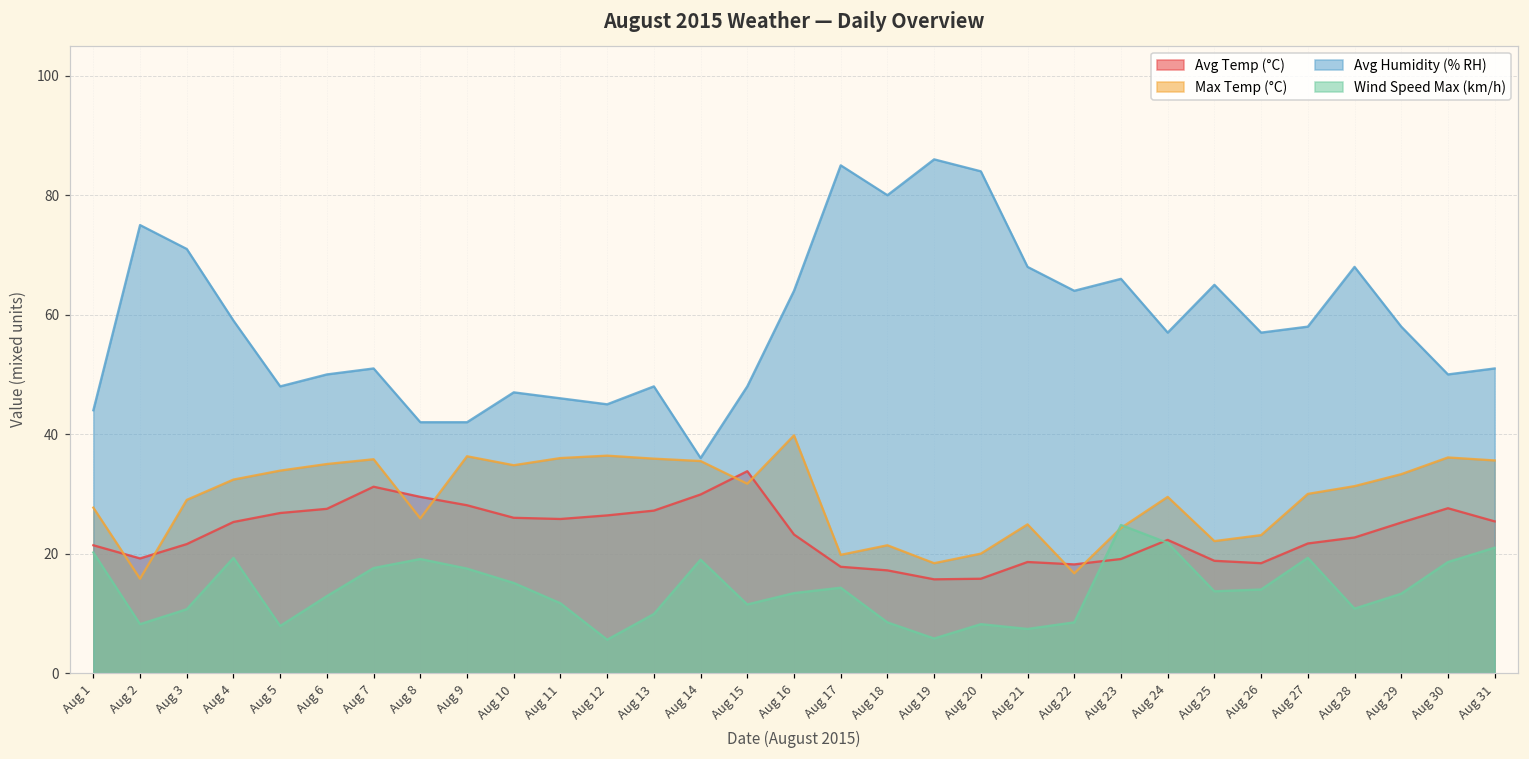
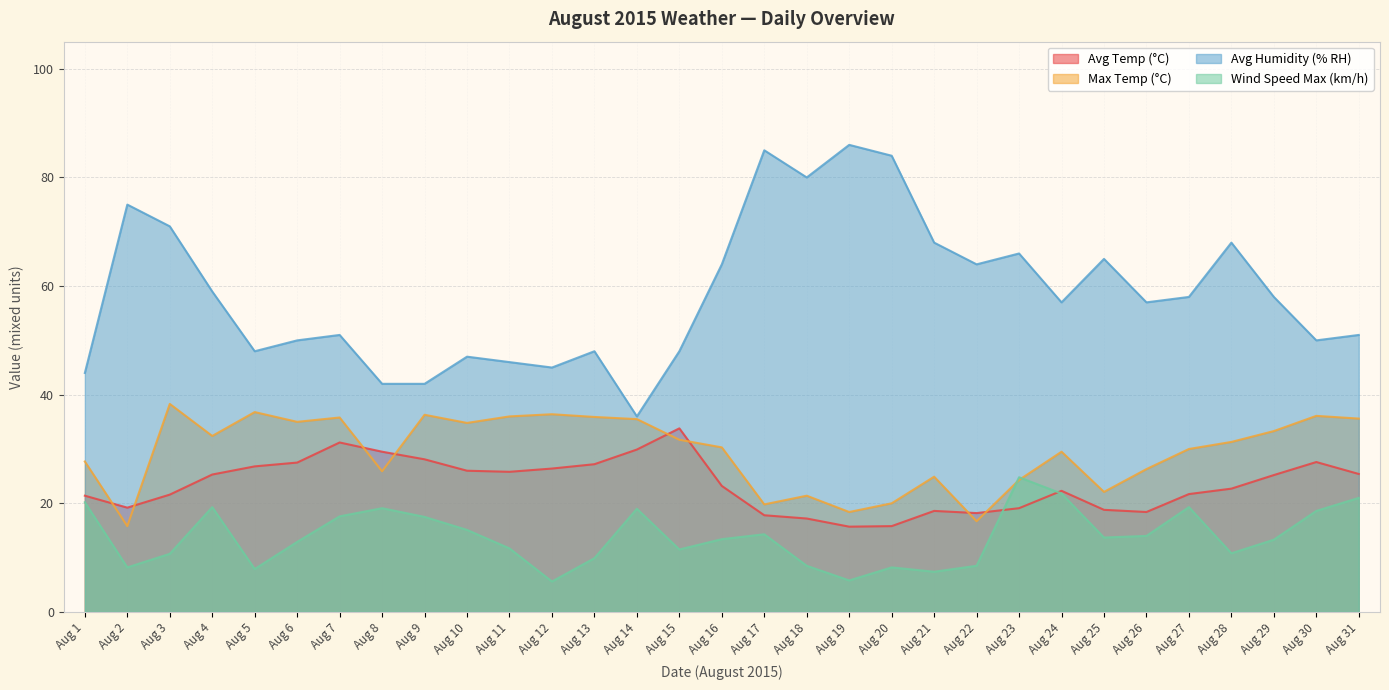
Max Temp (°C), Aug 3: 29 -> 38
Max Temp (°C), Aug 5: 34 -> 37
Max Temp (°C), Aug 16: 40 -> 30
Max Temp (°C), Aug 26: 23 -> 26
